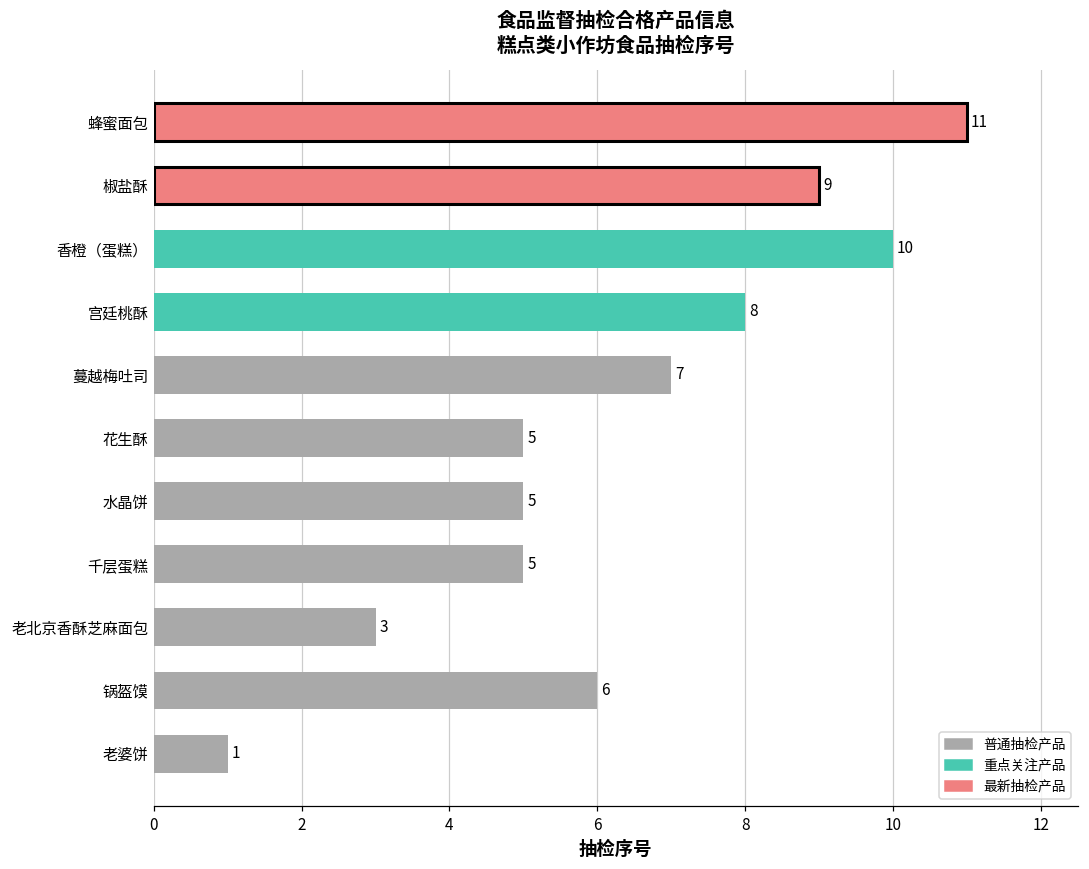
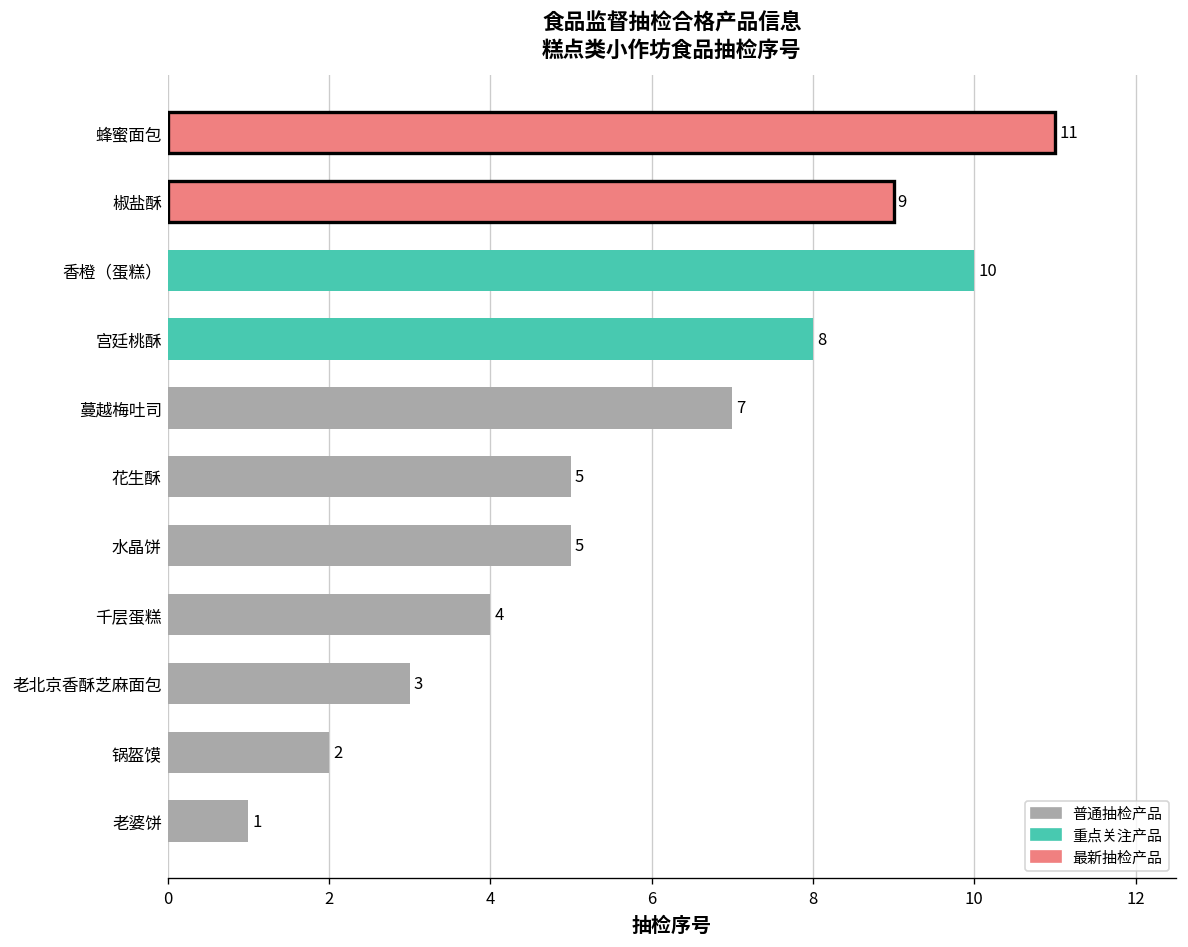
千层蛋糕: 5 -> 4
锅盔馍: 6 -> 2
